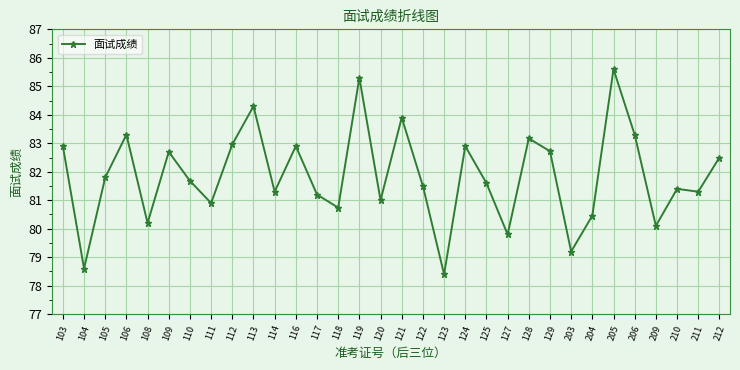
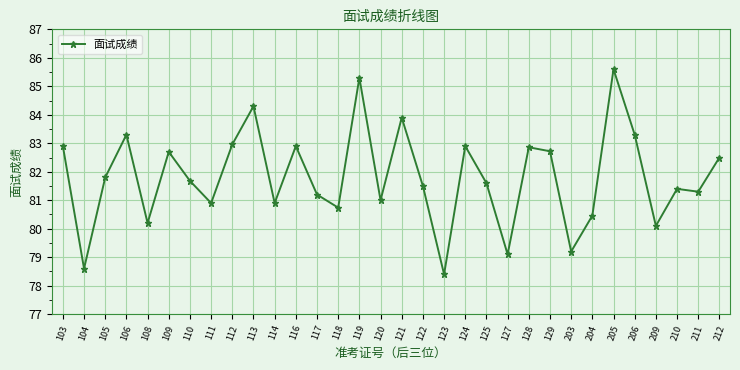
114: 81.3 -> 80.9
127: 79.8 -> 79.1
128: 83.2 -> 82.9
